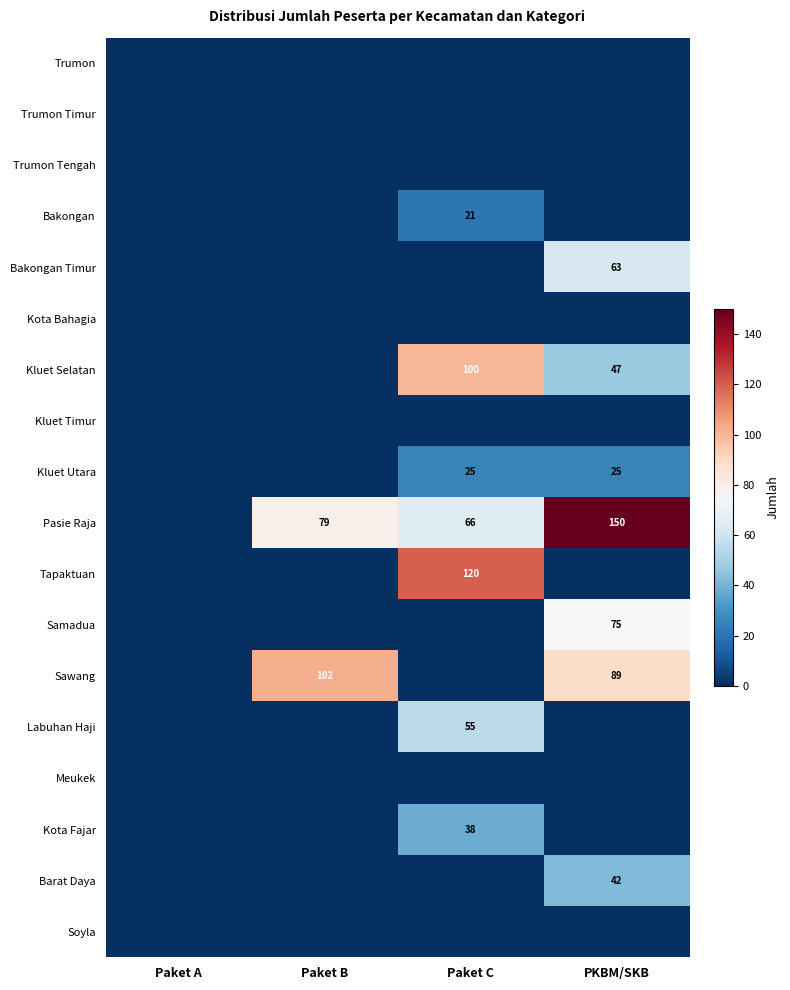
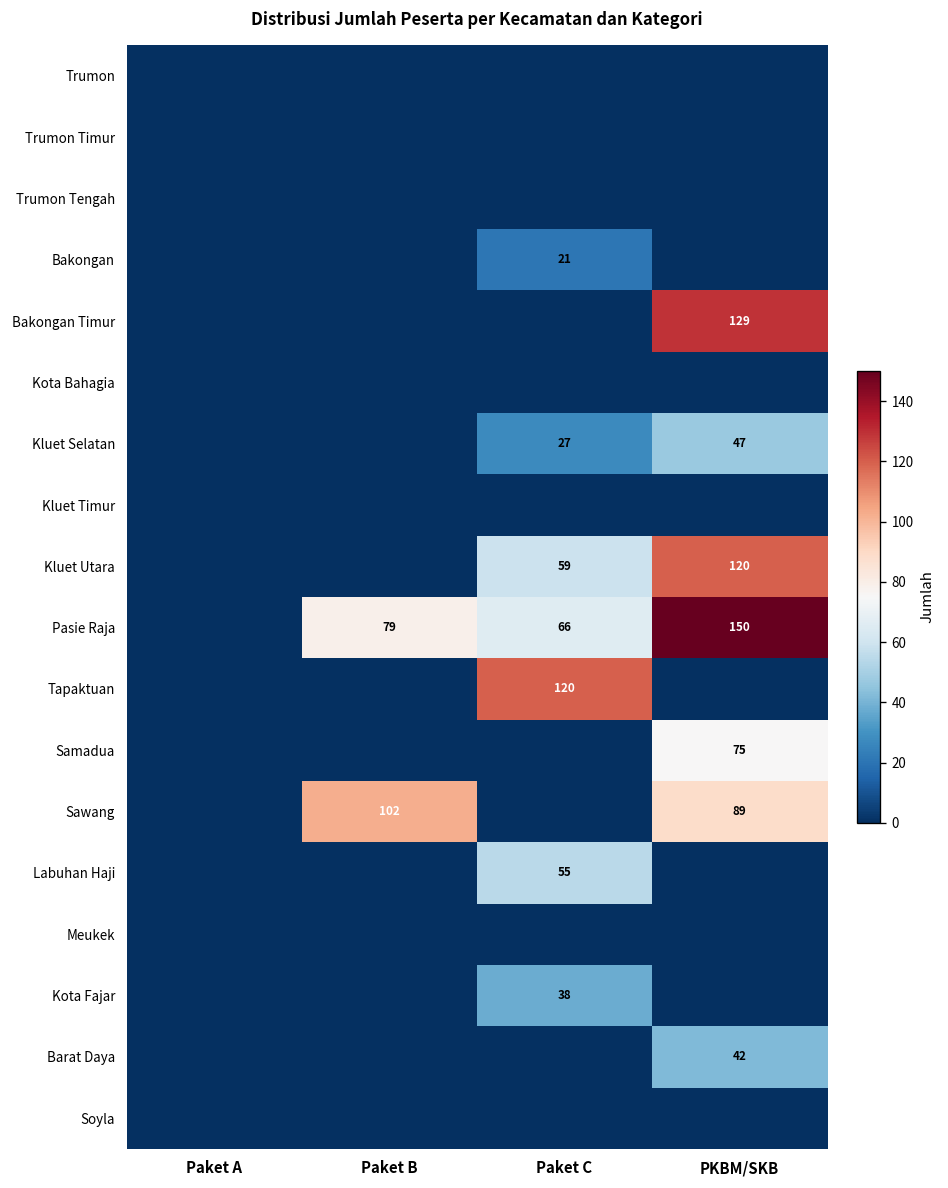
Bakongan Timur, PKBM/SKB: 63 -> 129
Kluet Selatan, Paket C: 100 -> 27
Kluet Utara, Paket C: 25 -> 59
Kluet Utara, PKBM/SKB: 25 -> 120
